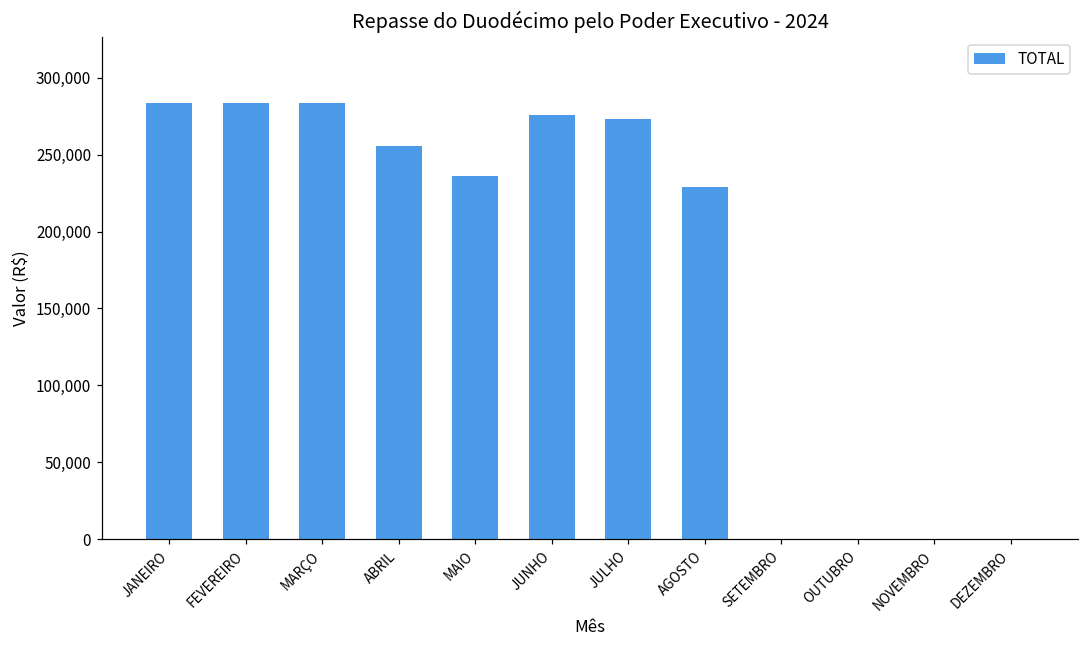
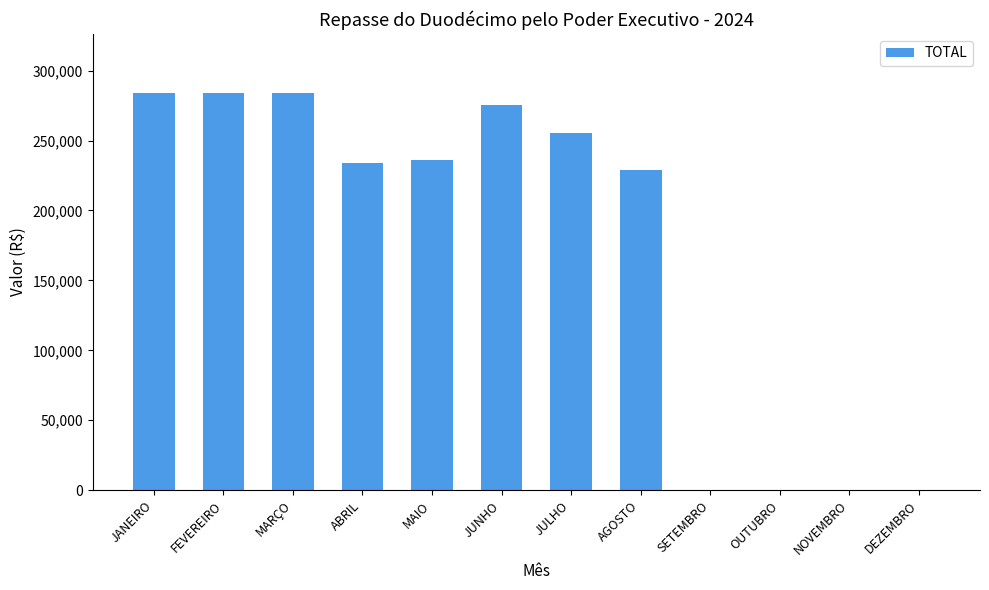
ABRIL: 256,000 -> 234,000
JULHO: 273,000 -> 256,000
